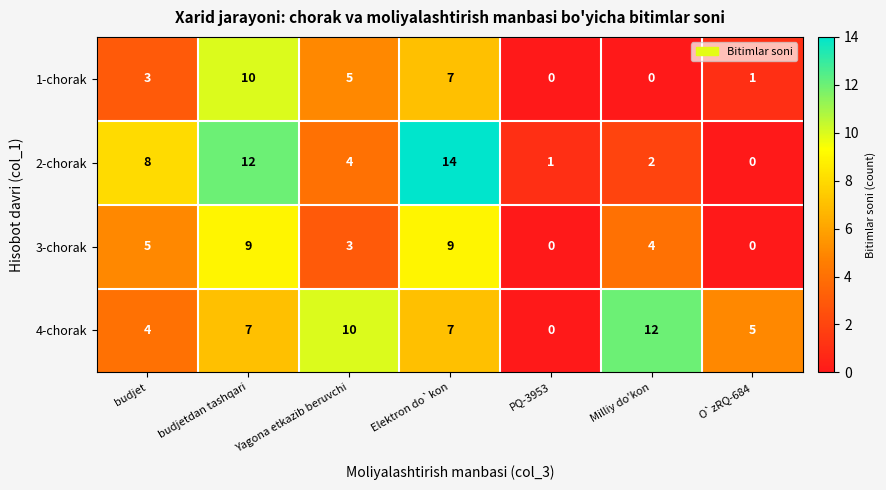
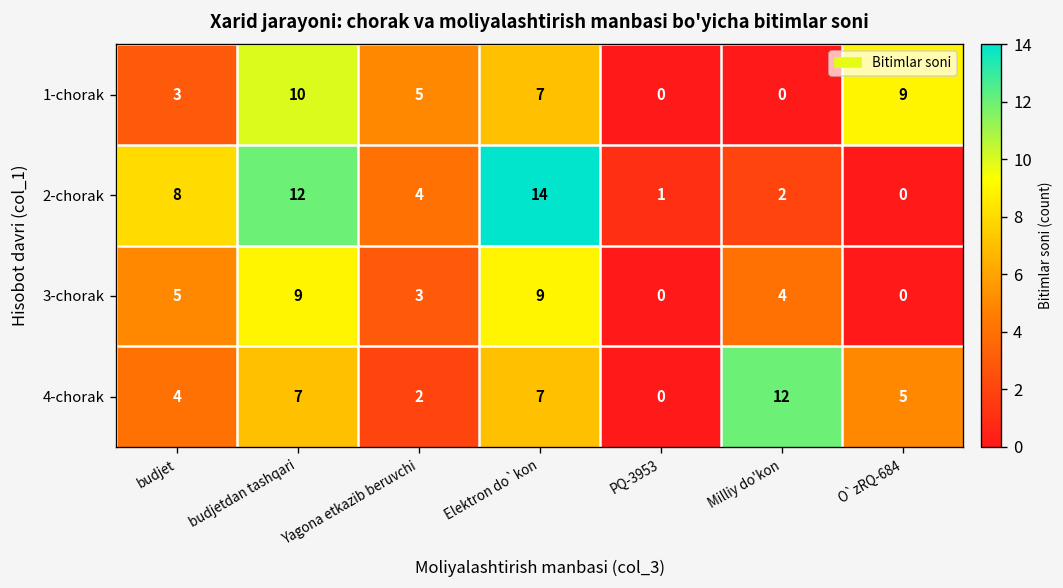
1-chorak, O`zRQ-684: 1 -> 9
4-chorak, Yagona etkazib beruvchi: 10 -> 2
